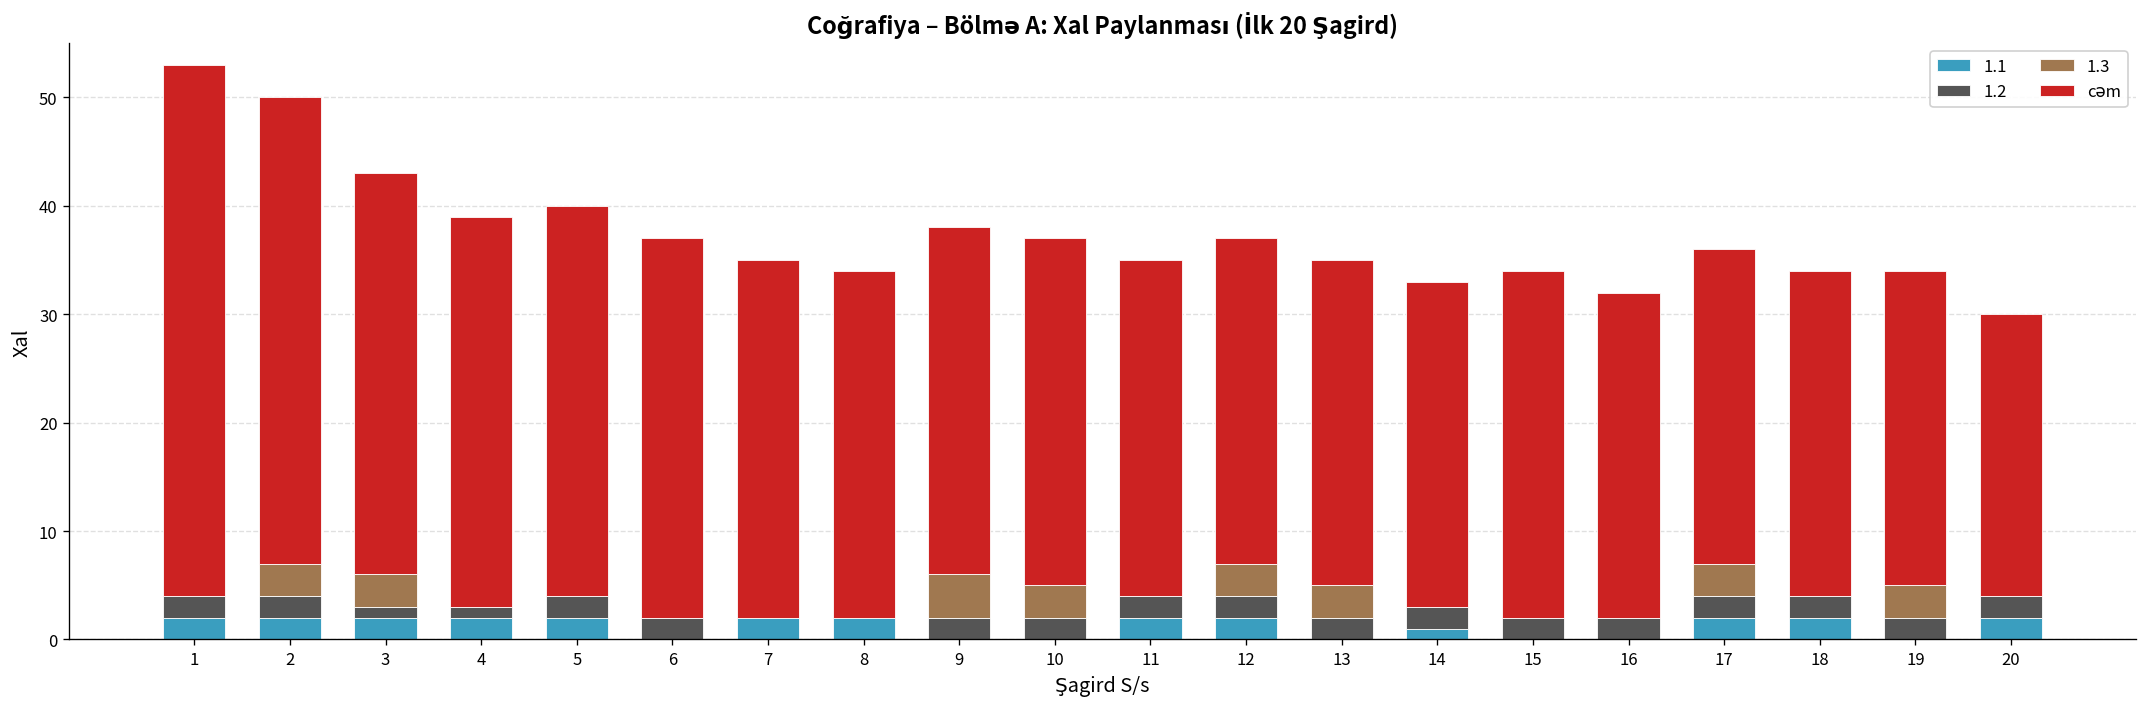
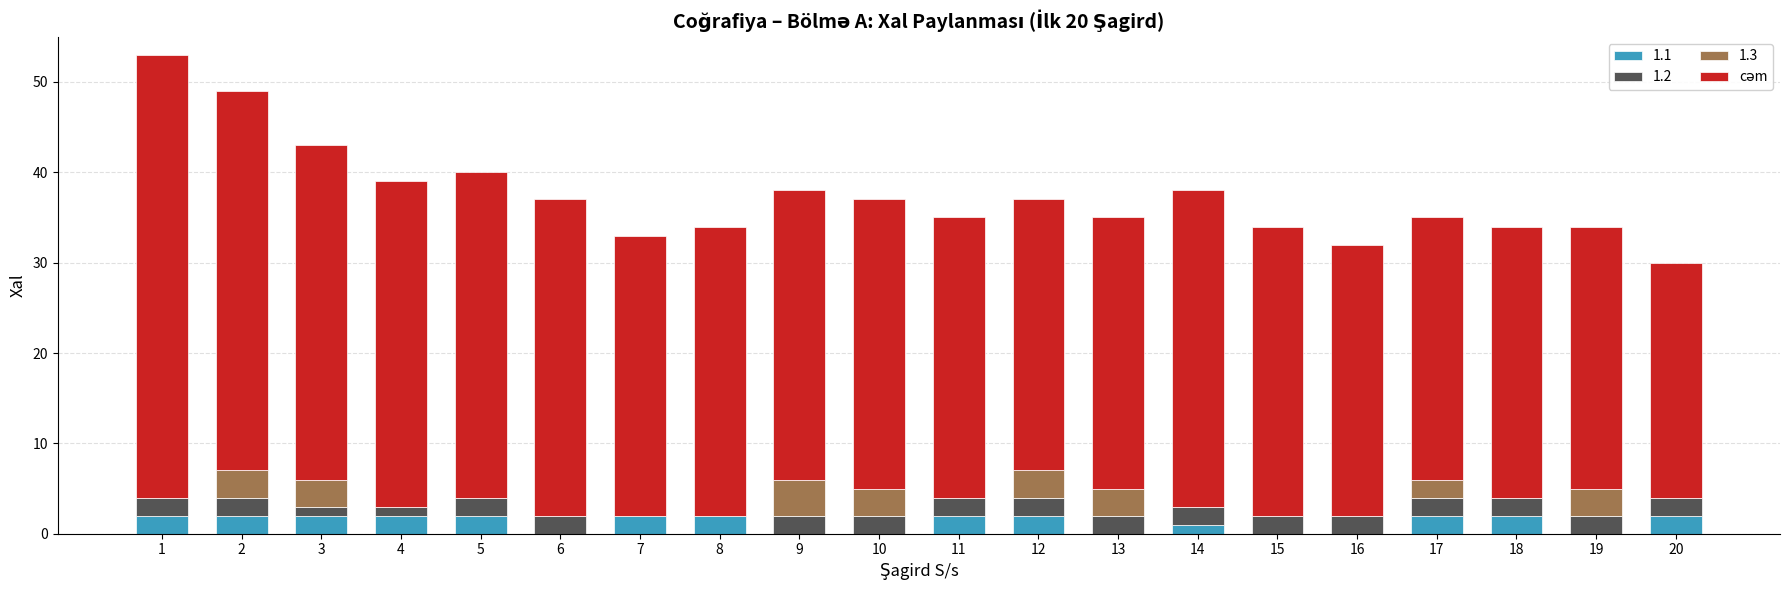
cəm, 2: 43 -> 42
cəm, 7: 33 -> 31
cəm, 14: 30 -> 35
1.3, 17: 3 -> 2
